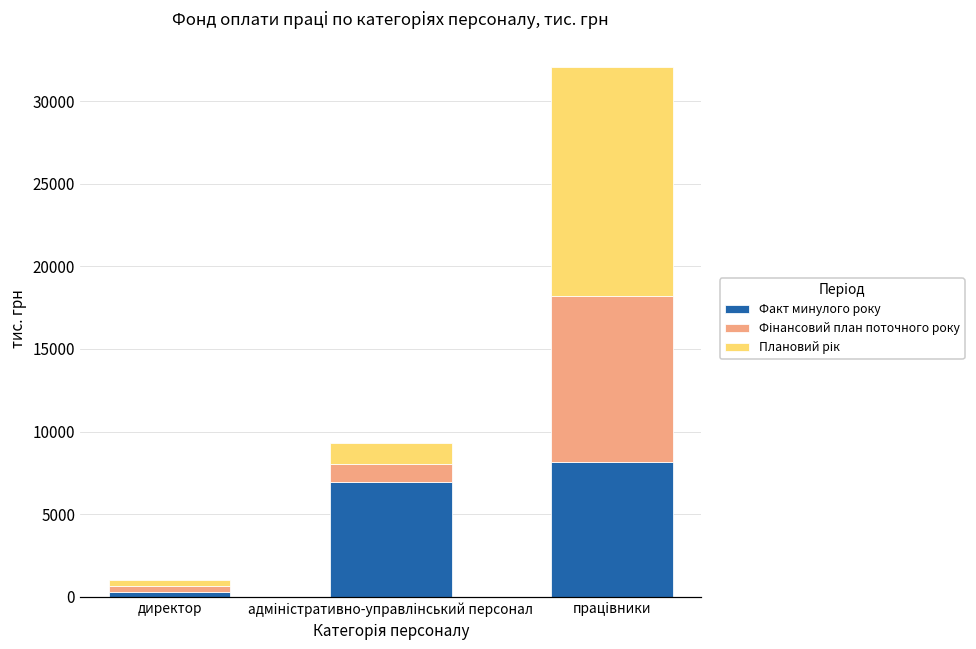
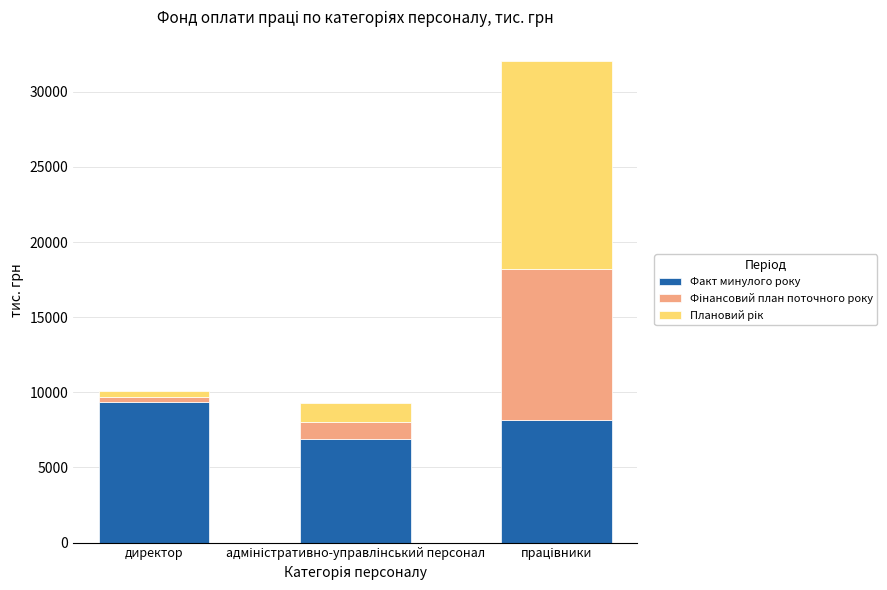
Факт минулого року, директор: 300 -> 9300
